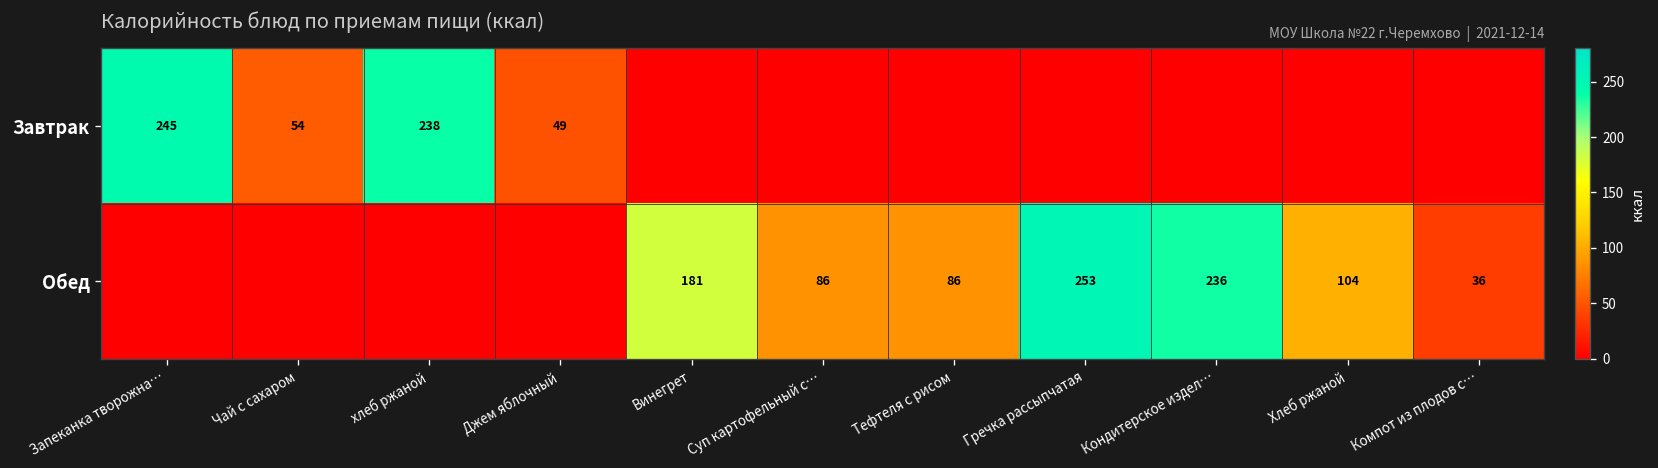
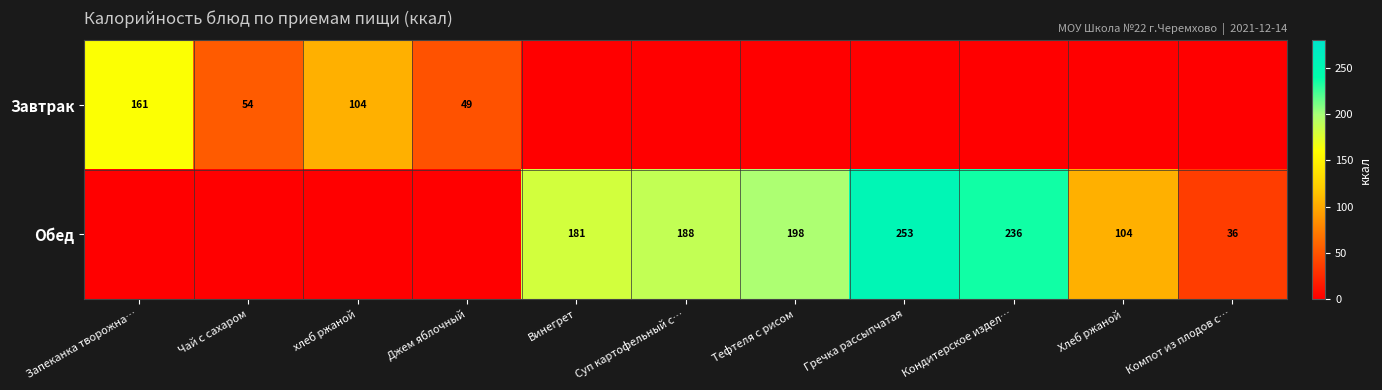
Завтрак, Запеканка творожна…: 245 -> 161
Завтрак, хлеб ржаной: 238 -> 104
Обед, Суп картофельный с…: 86 -> 188
Обед, Тефтеля с рисом: 86 -> 198
